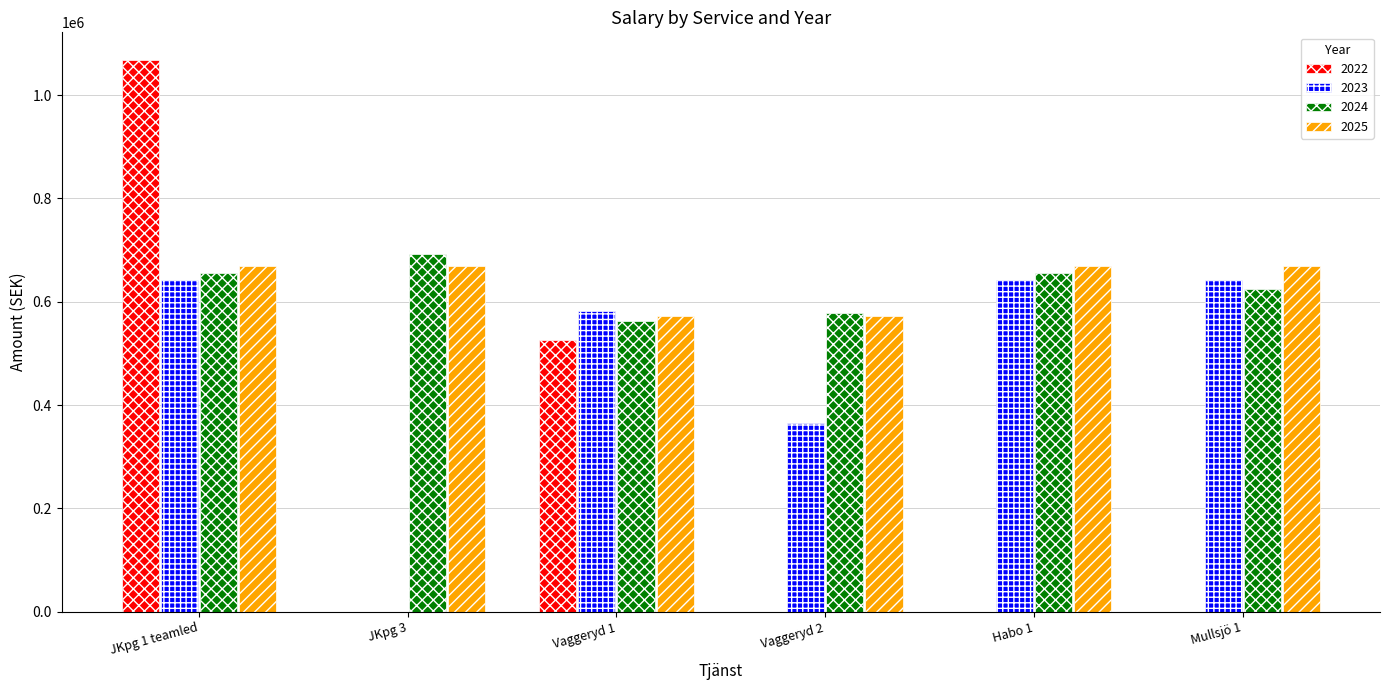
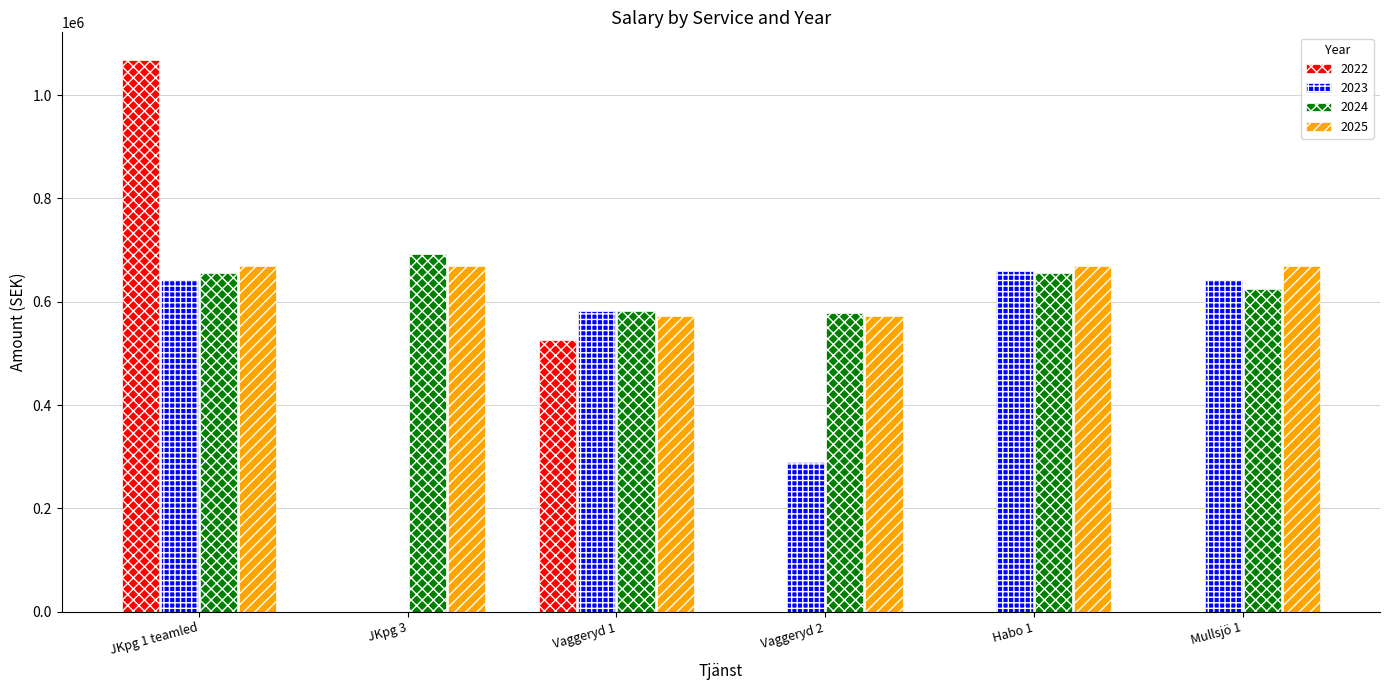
2024, Vaggeryd 1: 560000 -> 580000
2023, Vaggeryd 2: 370000 -> 290000
2023, Habo 1: 640000 -> 660000
